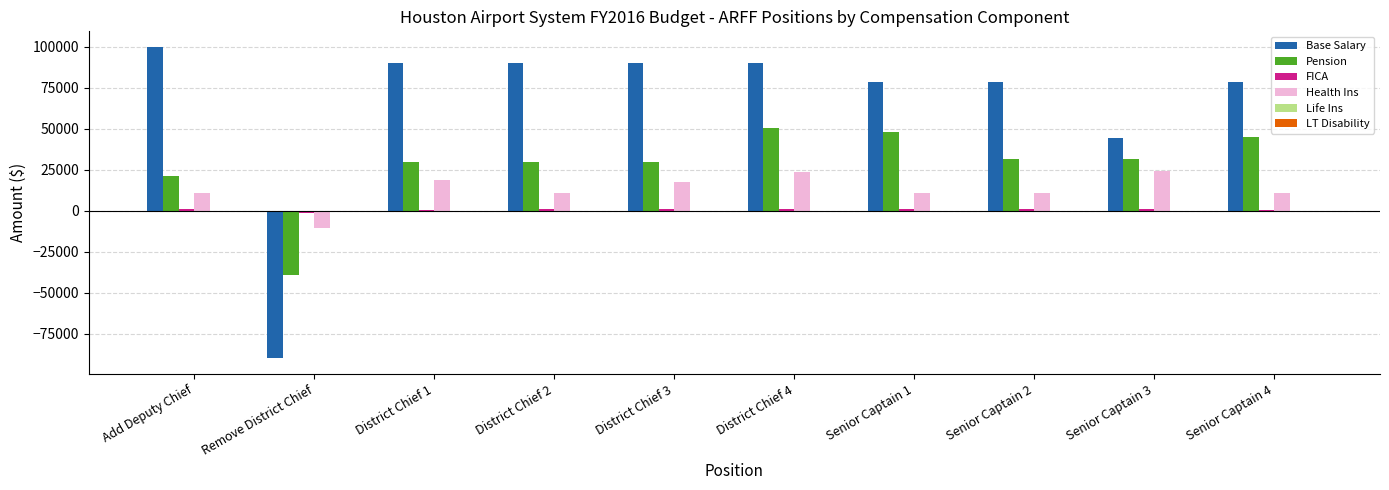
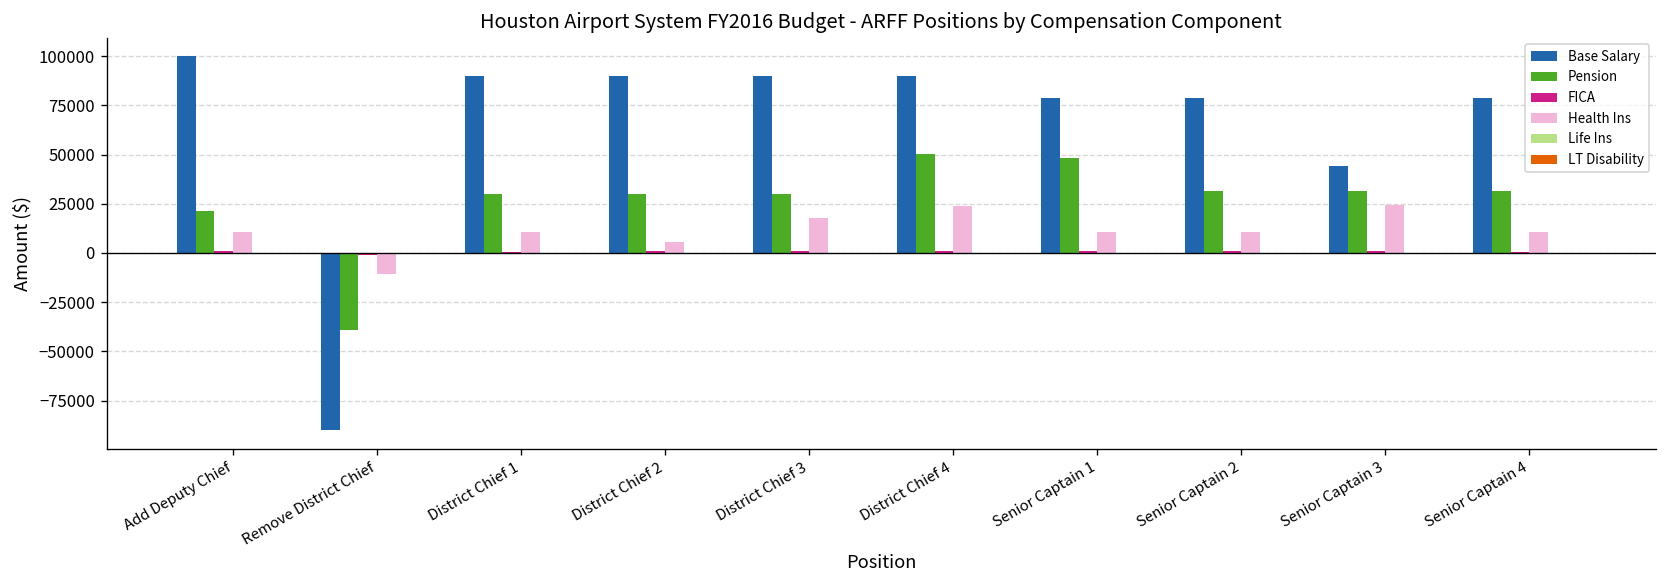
Health Ins, District Chief 1: 19000 -> 11000
Health Ins, District Chief 2: 11000 -> 5000
Pension, Senior Captain 4: 45000 -> 31000
